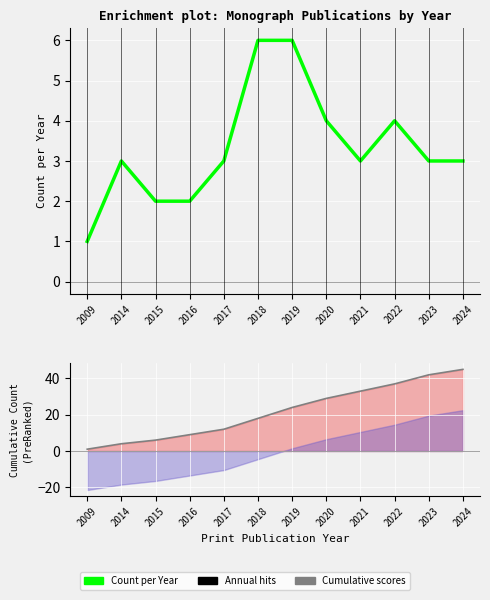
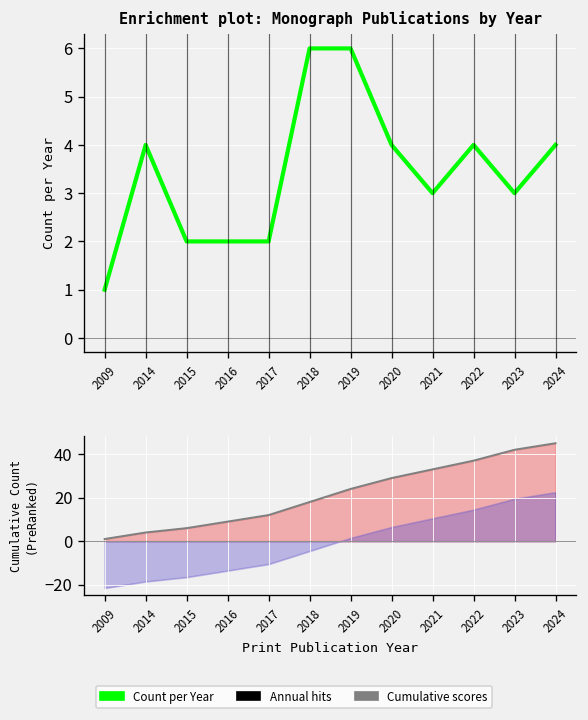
Enrichment plot: Monograph Publications by Year, 2014: 3 -> 4
Enrichment plot: Monograph Publications by Year, 2017: 3 -> 2
Enrichment plot: Monograph Publications by Year, 2024: 3 -> 4
